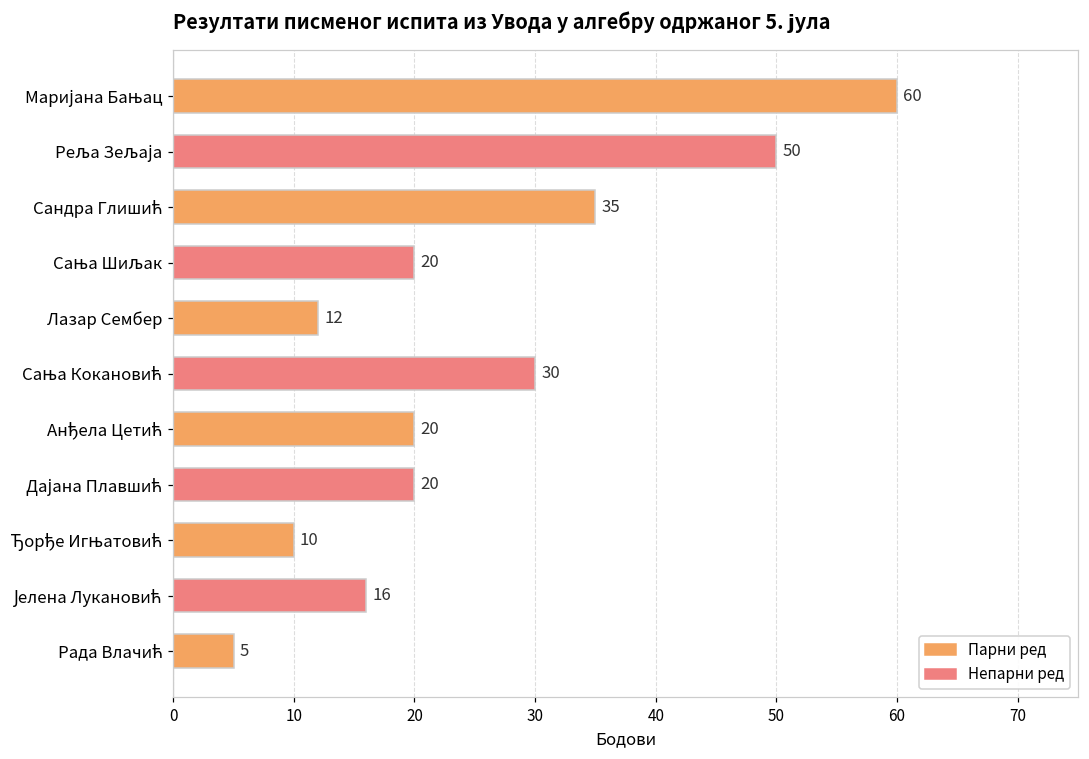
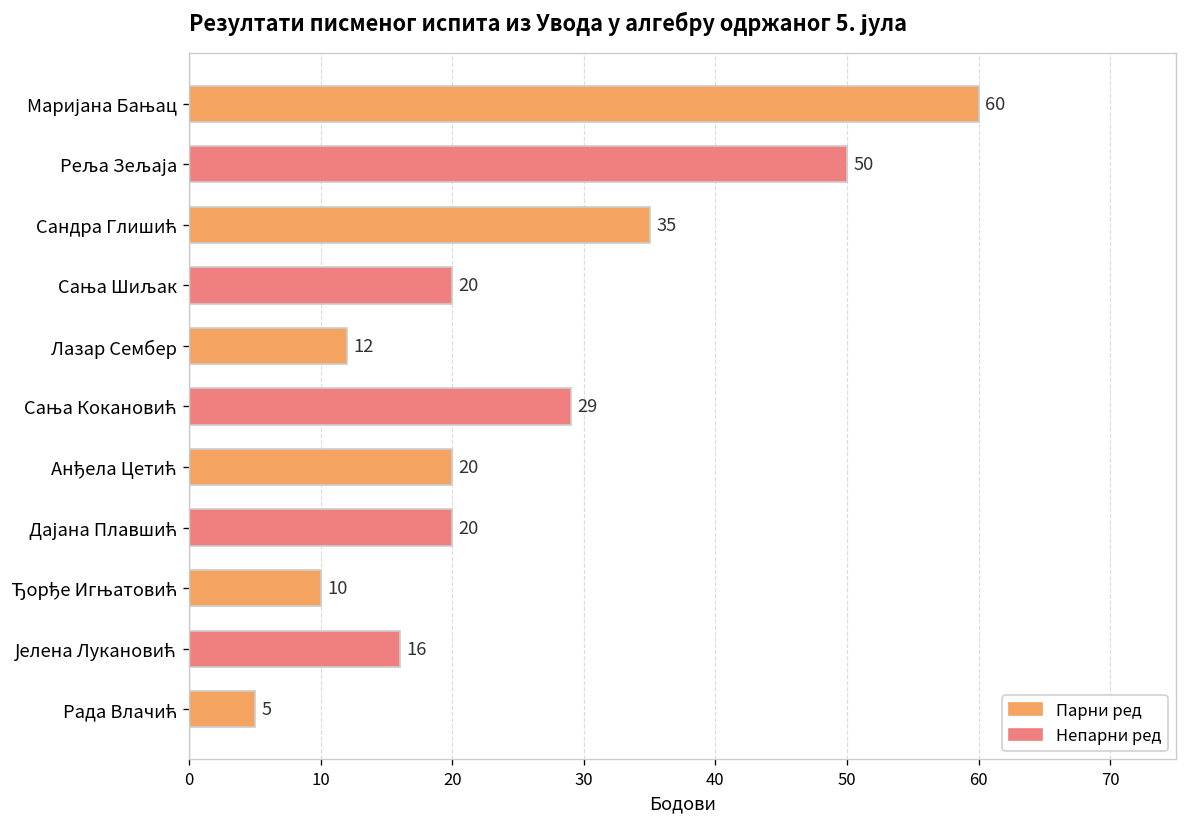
Сања Кокановић: 30 -> 29
